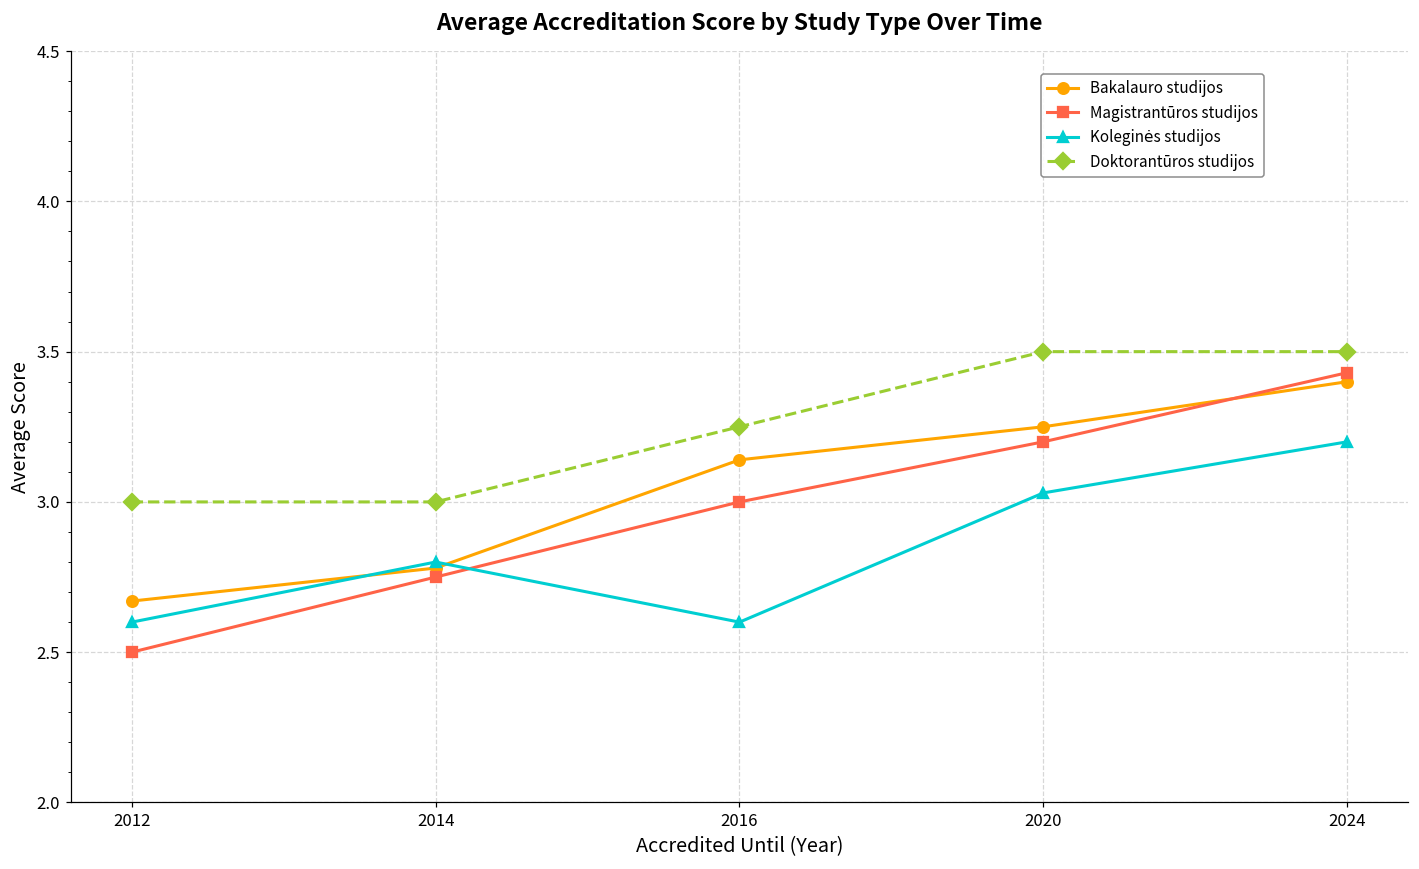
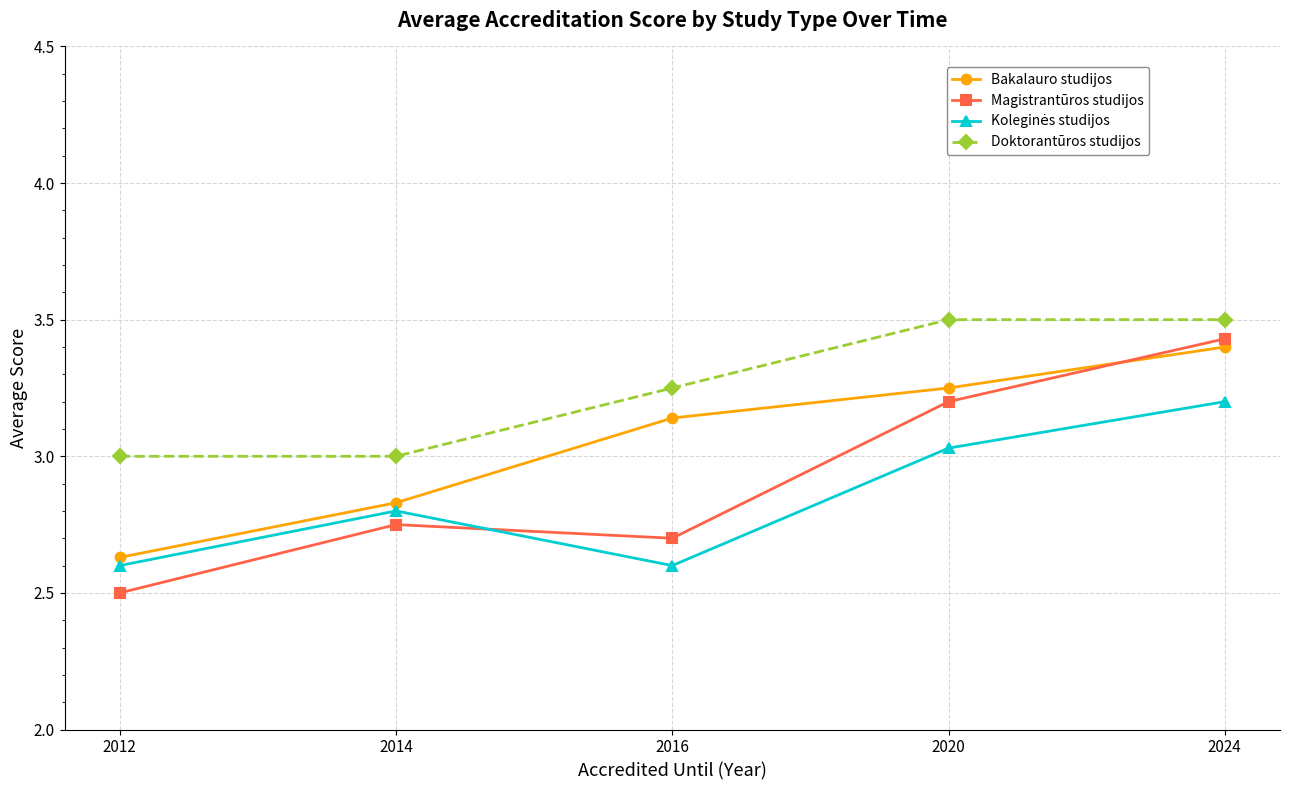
Bakalauro studijos, 2012: 2.67 -> 2.63
Bakalauro studijos, 2014: 2.78 -> 2.83
Magistrantūros studijos, 2016: 3.0 -> 2.7
